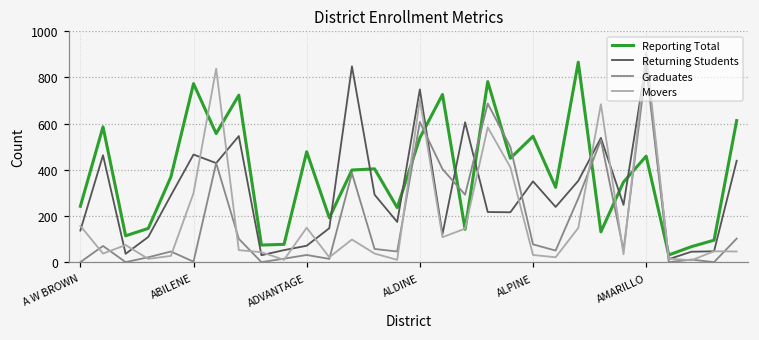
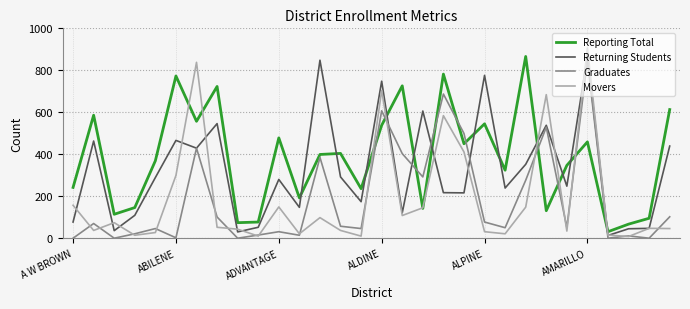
Returning Students, A W BROWN: 140 -> 80
Returning Students, ADVANTAGE: 70 -> 280
Returning Students, ALPINE: 350 -> 780
